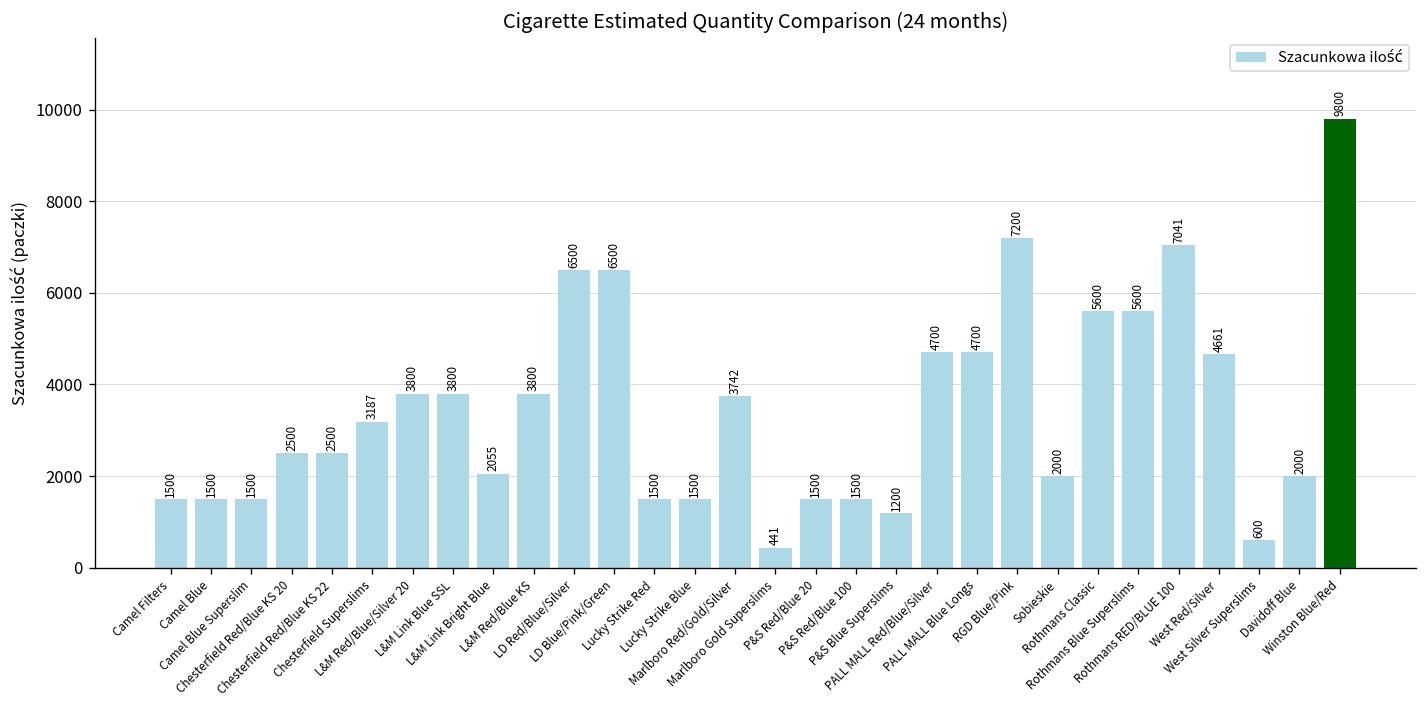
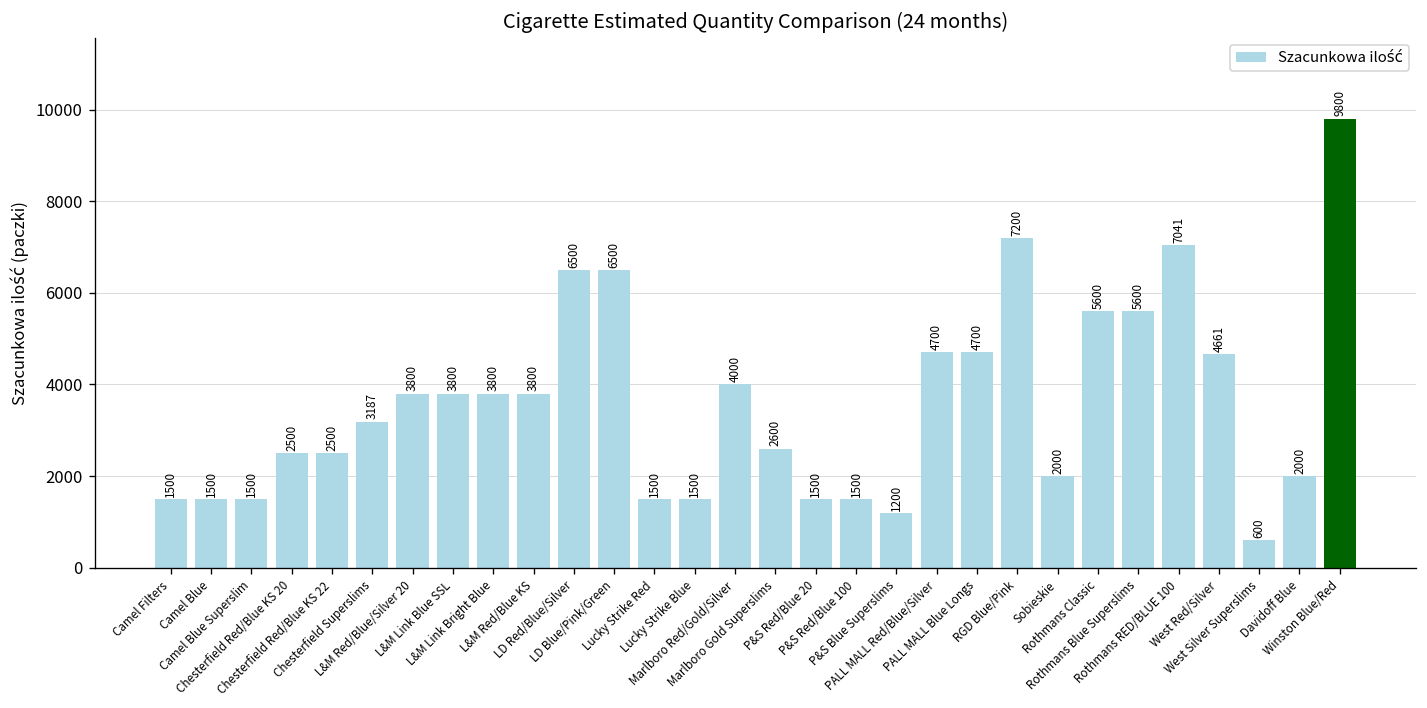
L&M Link Bright Blue: 2055 -> 3800
Marlboro Red/Gold/Silver: 3742 -> 4000
Marlboro Gold Superslims: 441 -> 2600
